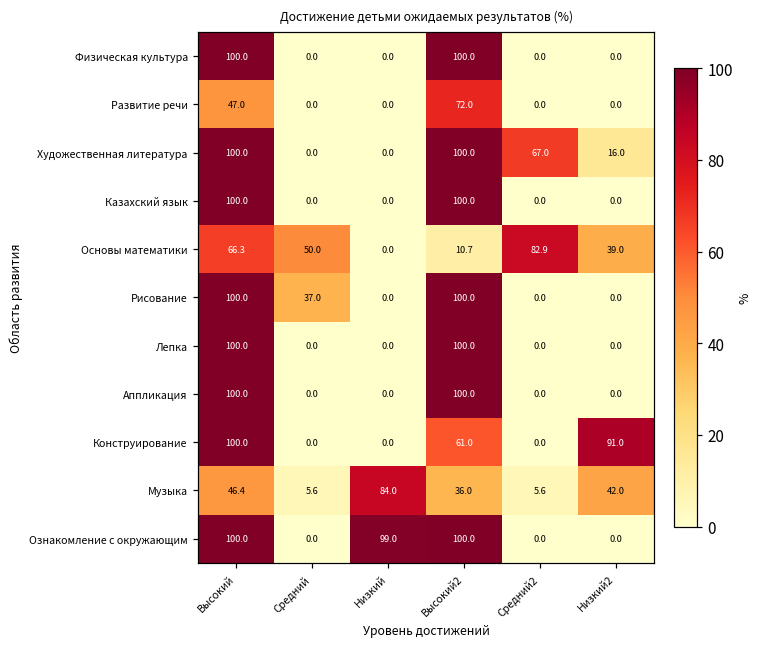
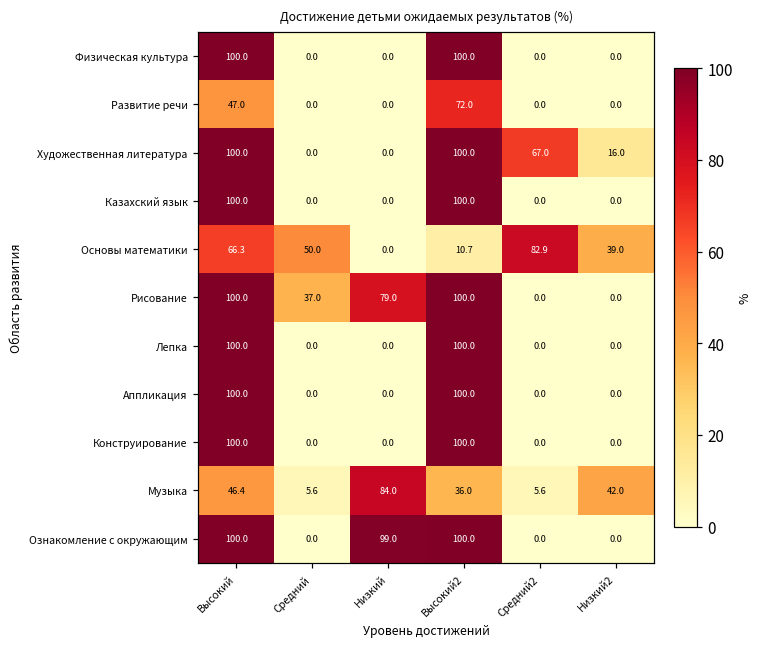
Рисование, Низкий: 0.0 -> 79.0
Конструирование, Высокий2: 61.0 -> 100.0
Конструирование, Низкий2: 91.0 -> 0.0
